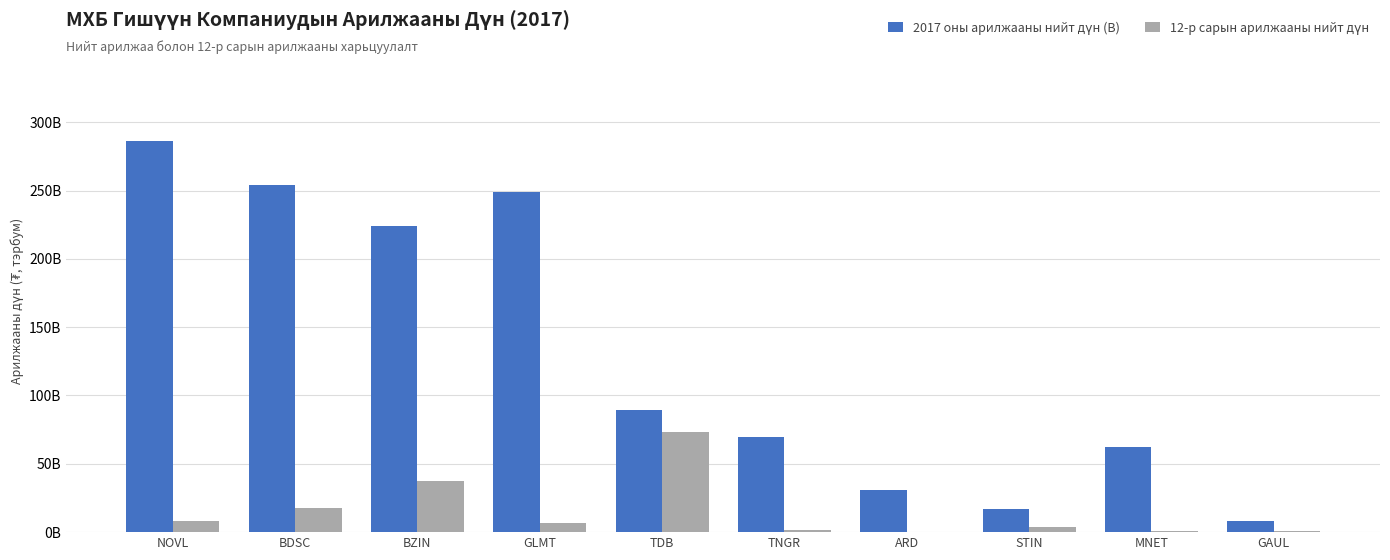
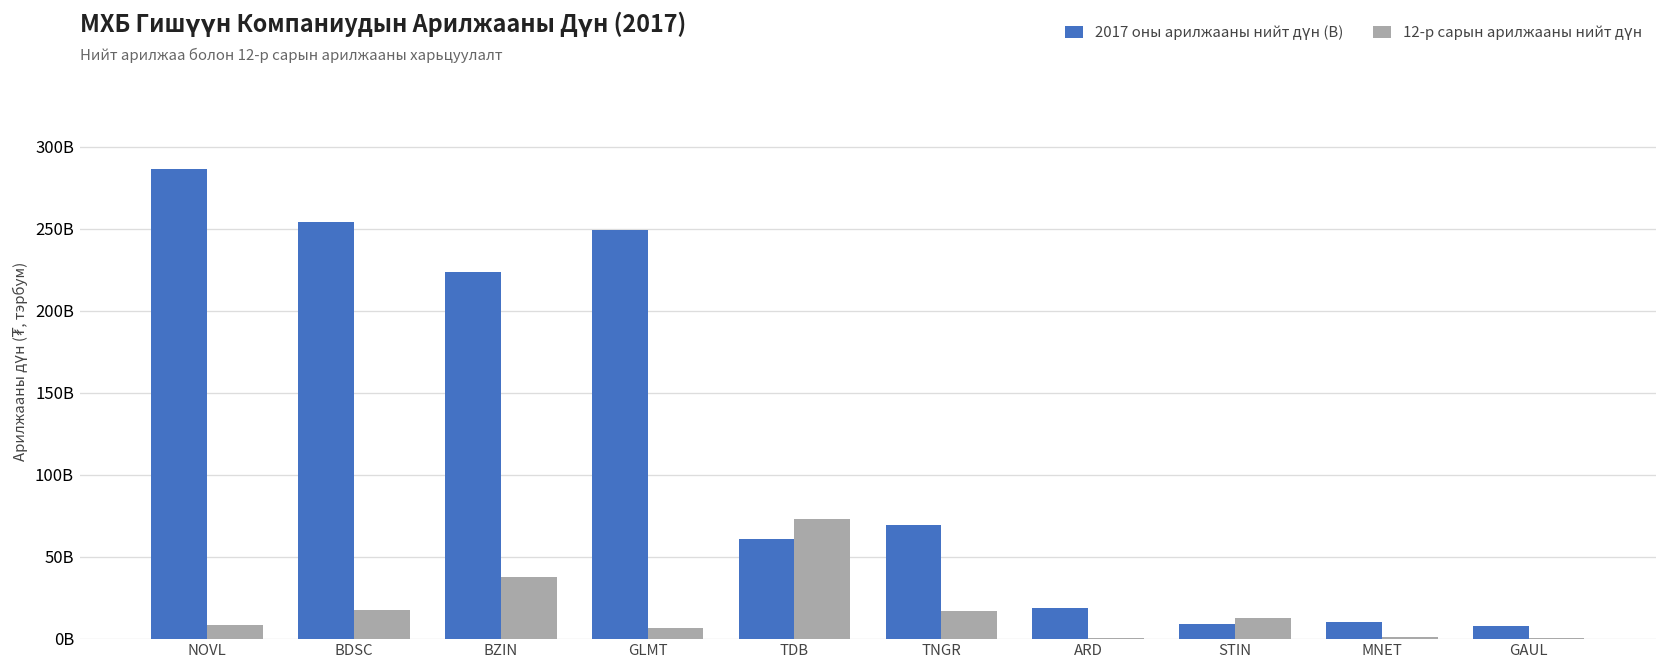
2017 оны арилжааны нийт дүн (B), TDB: 89000000000 -> 61000000000
12-р сарын арилжааны нийт дүн, TNGR: 2000000000 -> 17000000000
2017 оны арилжааны нийт дүн (B), ARD: 31000000000 -> 19000000000
2017 оны арилжааны нийт дүн (B), STIN: 17000000000 -> 9000000000
12-р сарын арилжааны нийт дүн, STIN: 4000000000 -> 12000000000
2017 оны арилжааны нийт дүн (B), MNET: 63000000000 -> 10000000000
